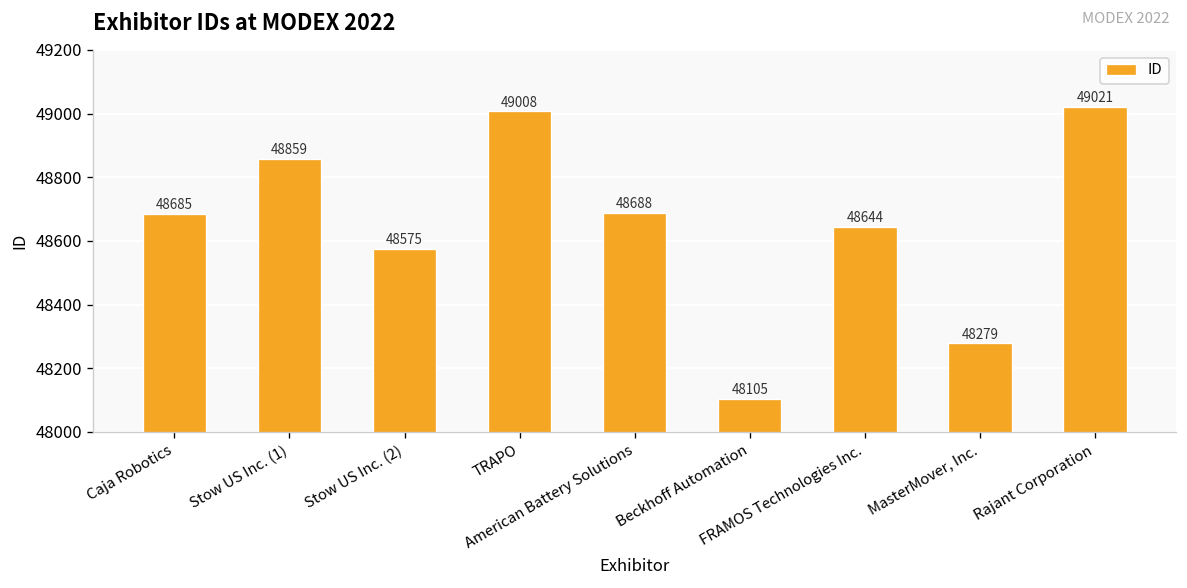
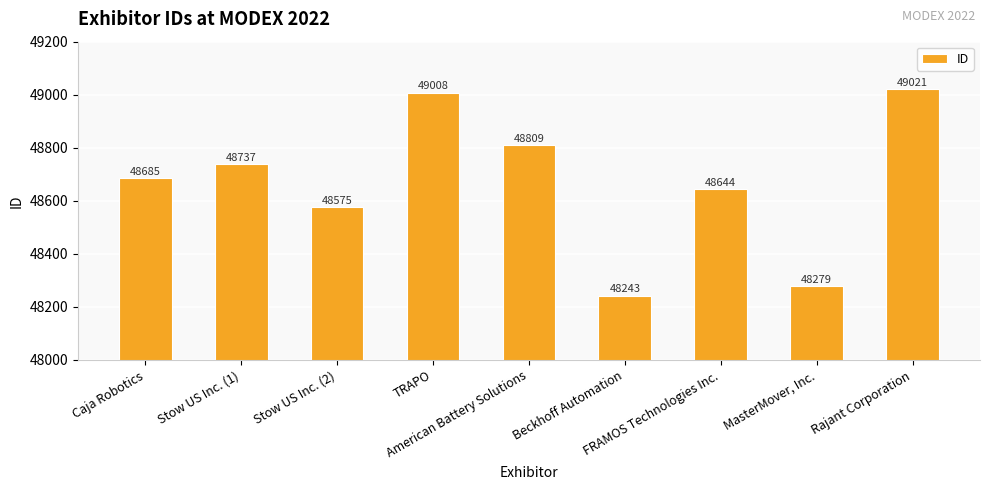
Stow US Inc. (1): 48859 -> 48737
American Battery Solutions: 48688 -> 48809
Beckhoff Automation: 48105 -> 48243
